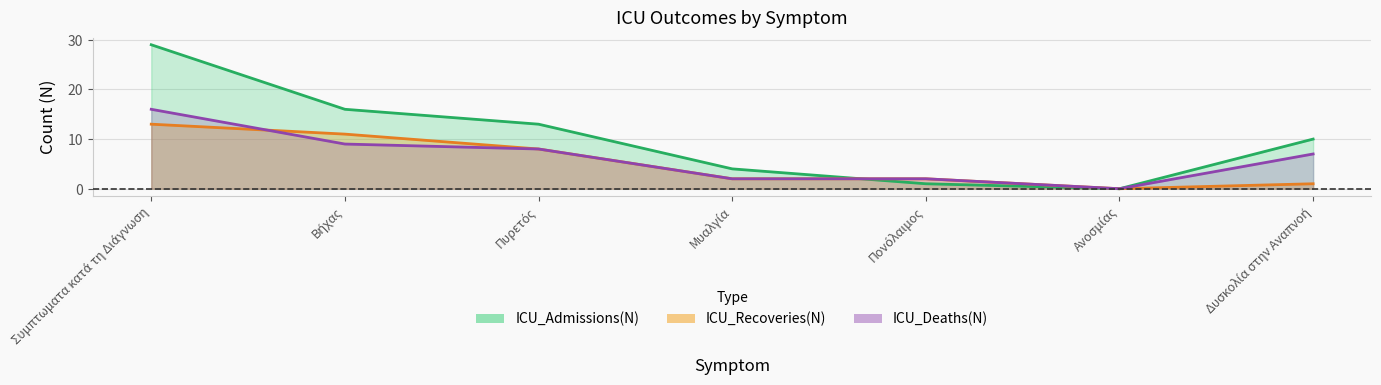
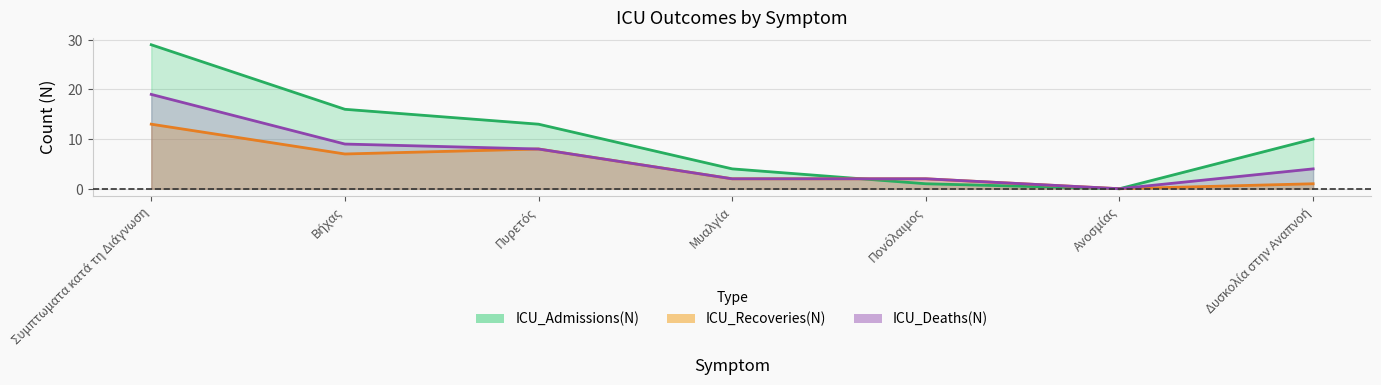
ICU_Deaths(N), Συμπτωματα κατά τη Διάγνωση: 16 -> 19
ICU_Recoveries(N), Βήχας: 11 -> 7
ICU_Deaths(N), Δυσκολία στην Αναπνοή: 7 -> 4
